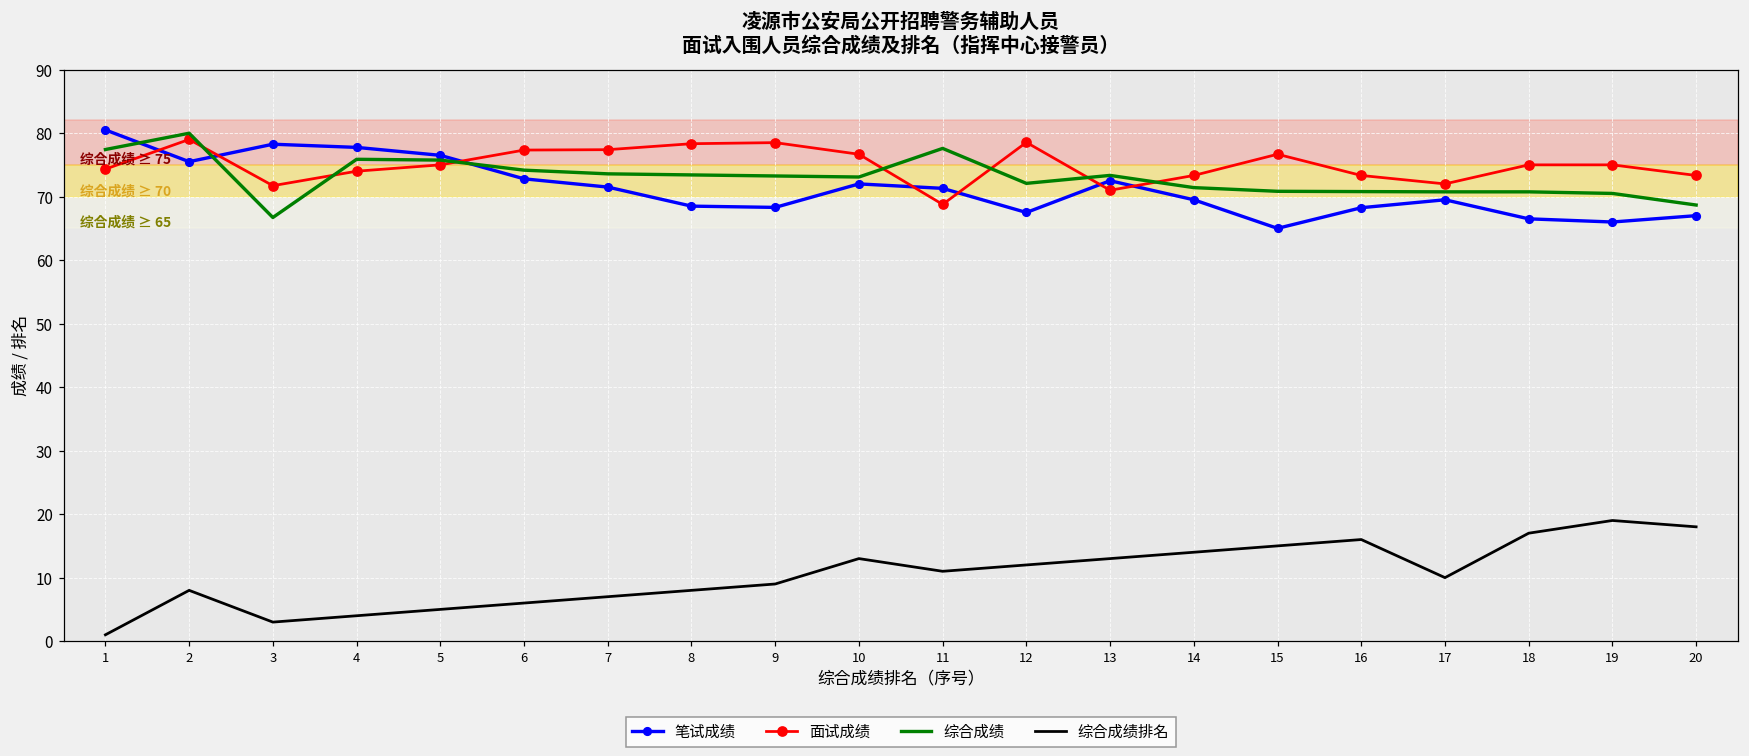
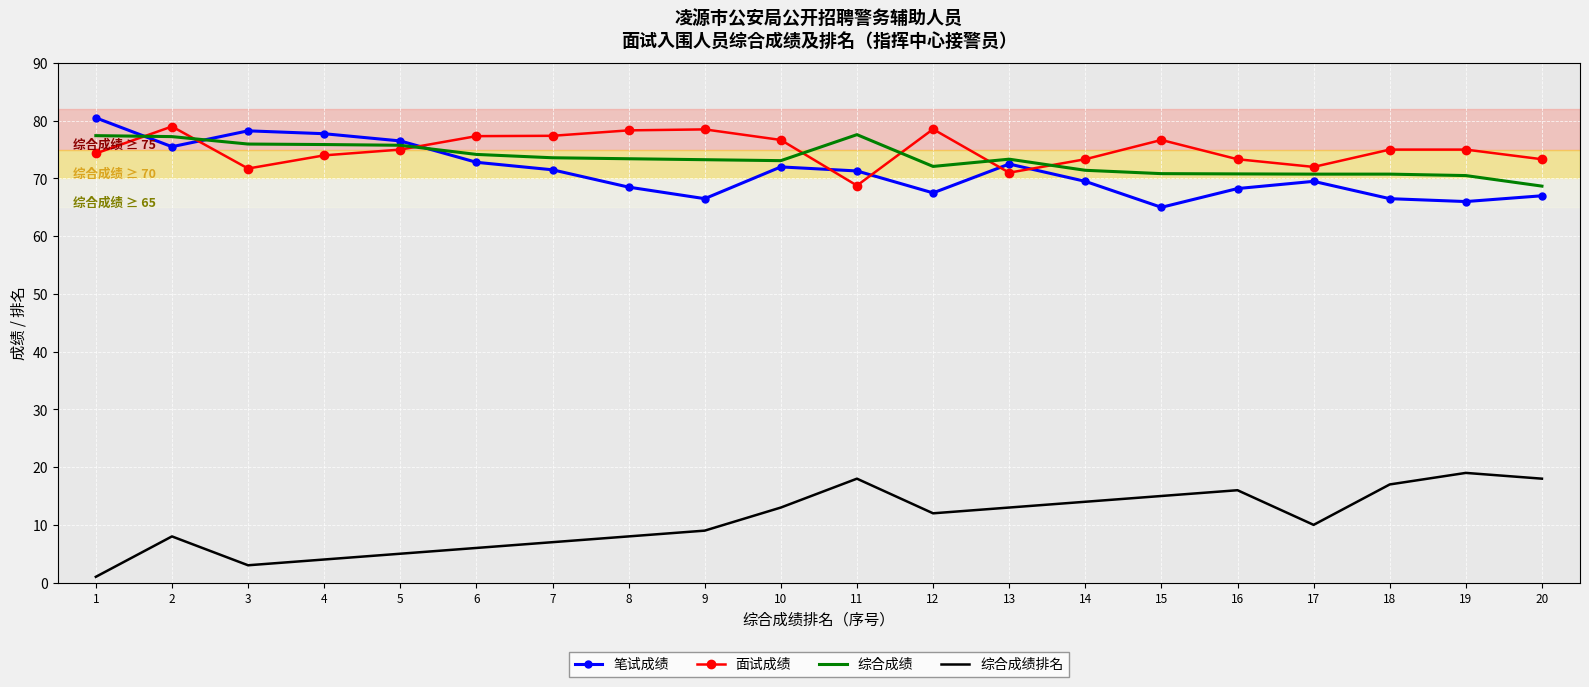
综合成绩, 2: 80 -> 77
综合成绩, 3: 67 -> 76
笔试成绩, 9: 68 -> 67
综合成绩排名, 11: 11 -> 18
